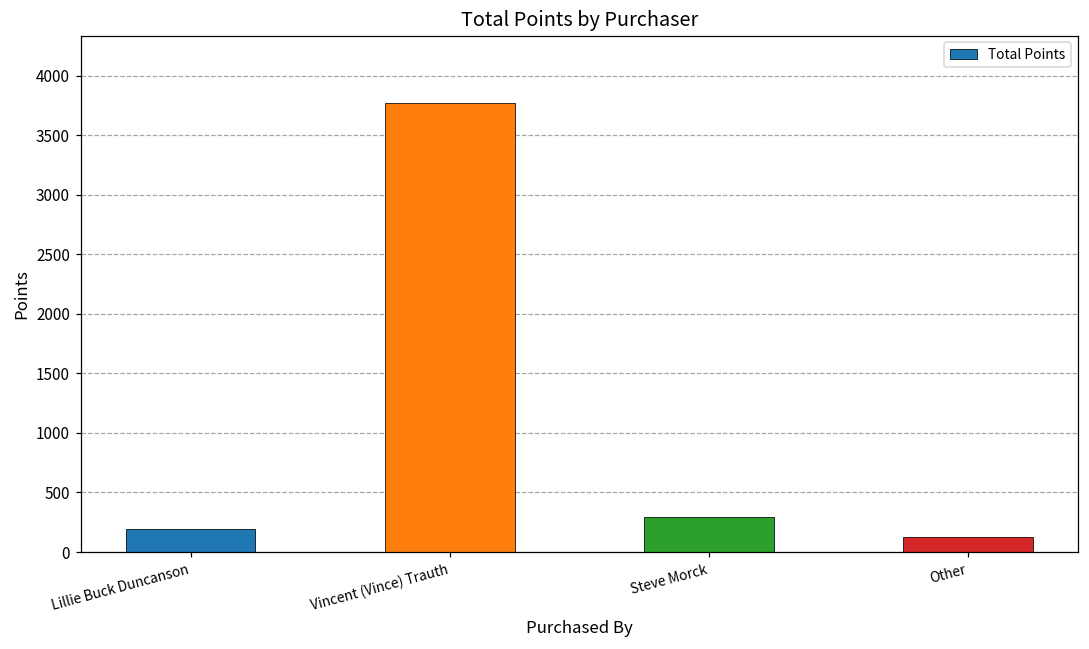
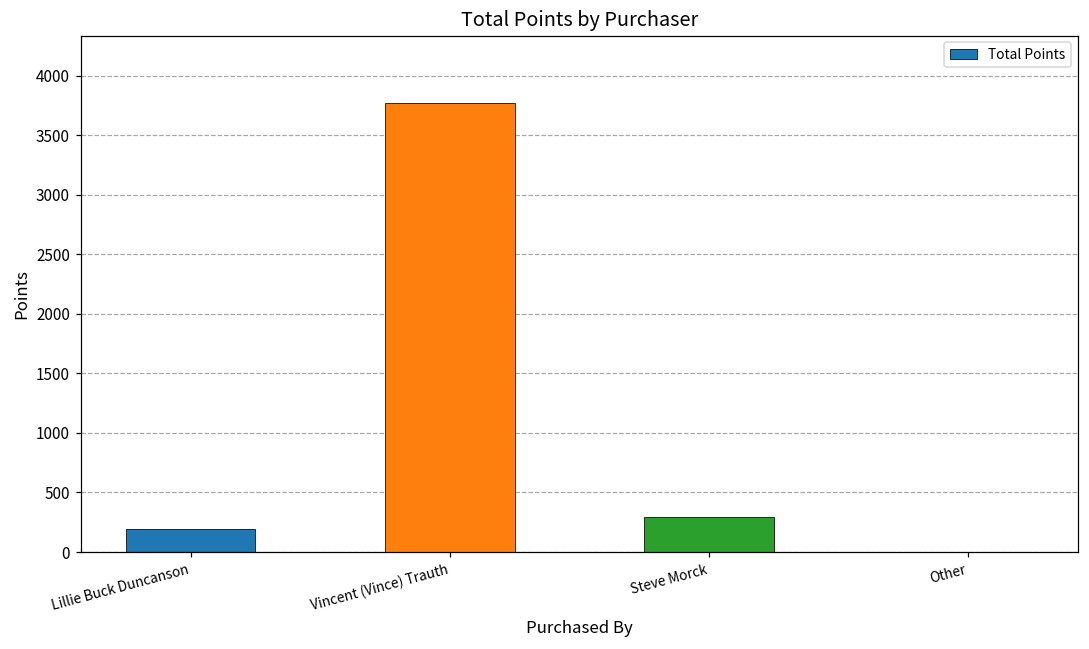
Other: 120 -> 0
